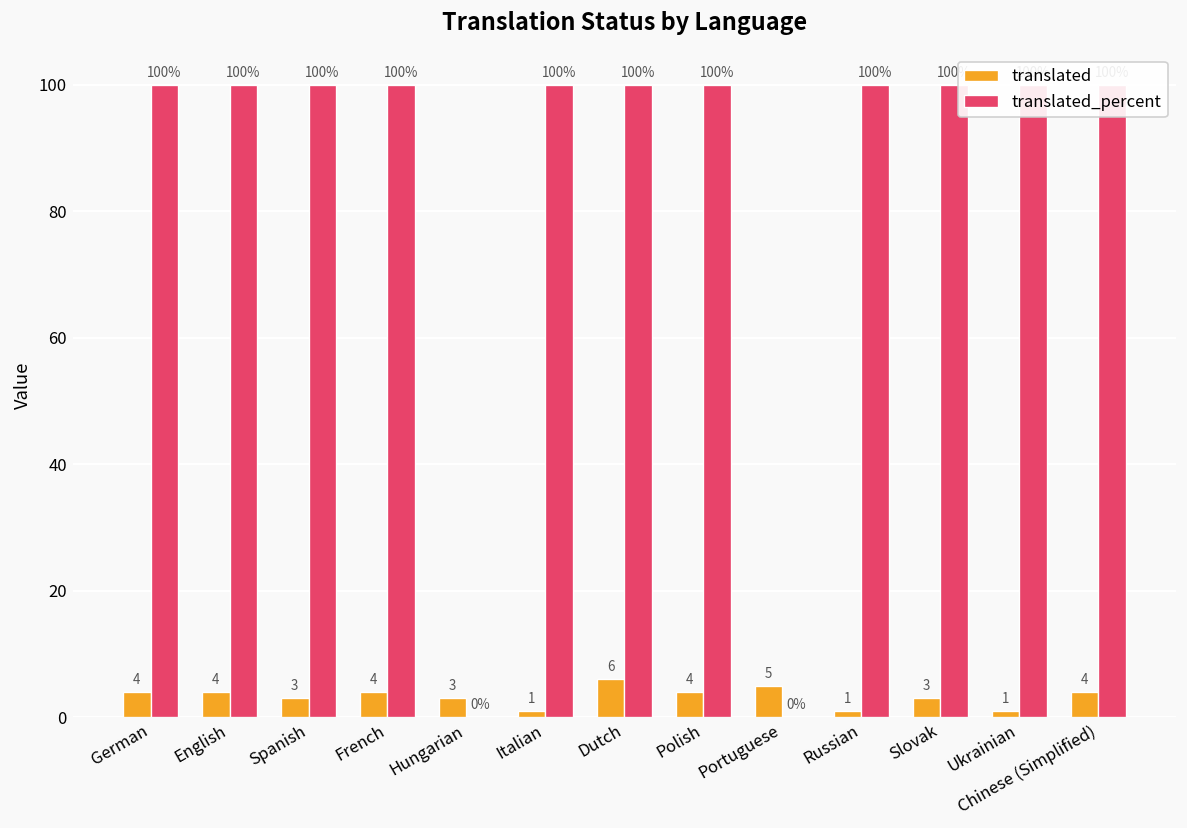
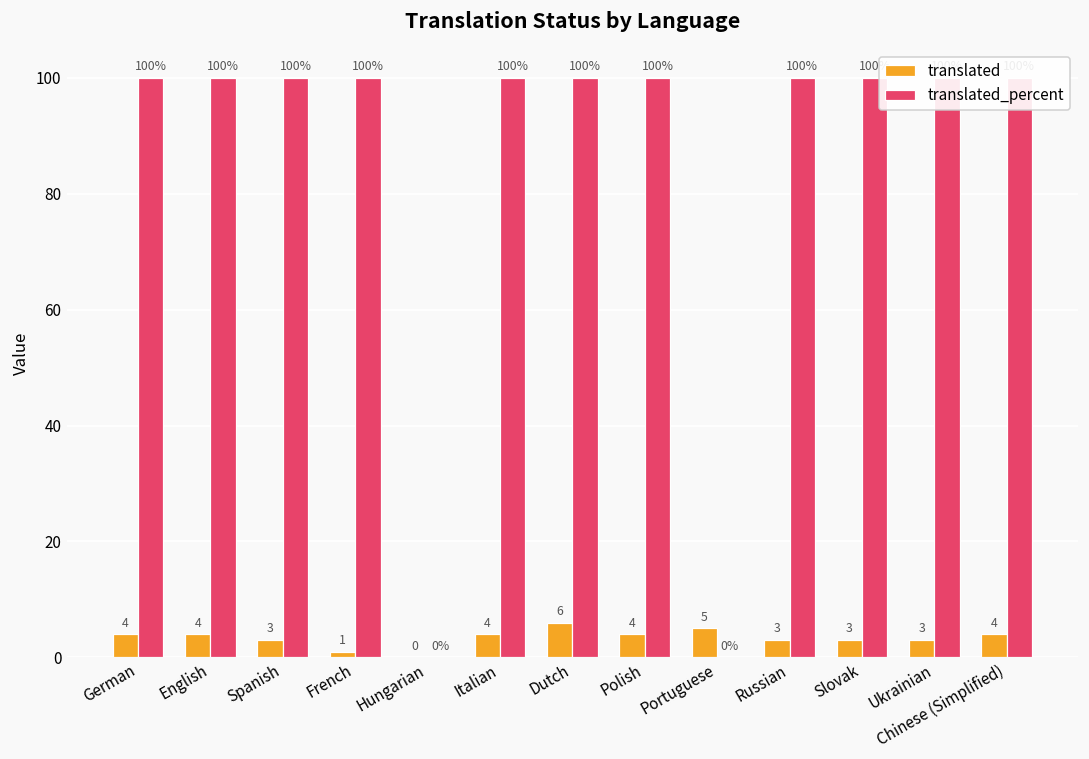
translated, French: 4 -> 1
translated, Hungarian: 3 -> 0
translated, Italian: 1 -> 4
translated, Russian: 1 -> 3
translated, Ukrainian: 1 -> 3
